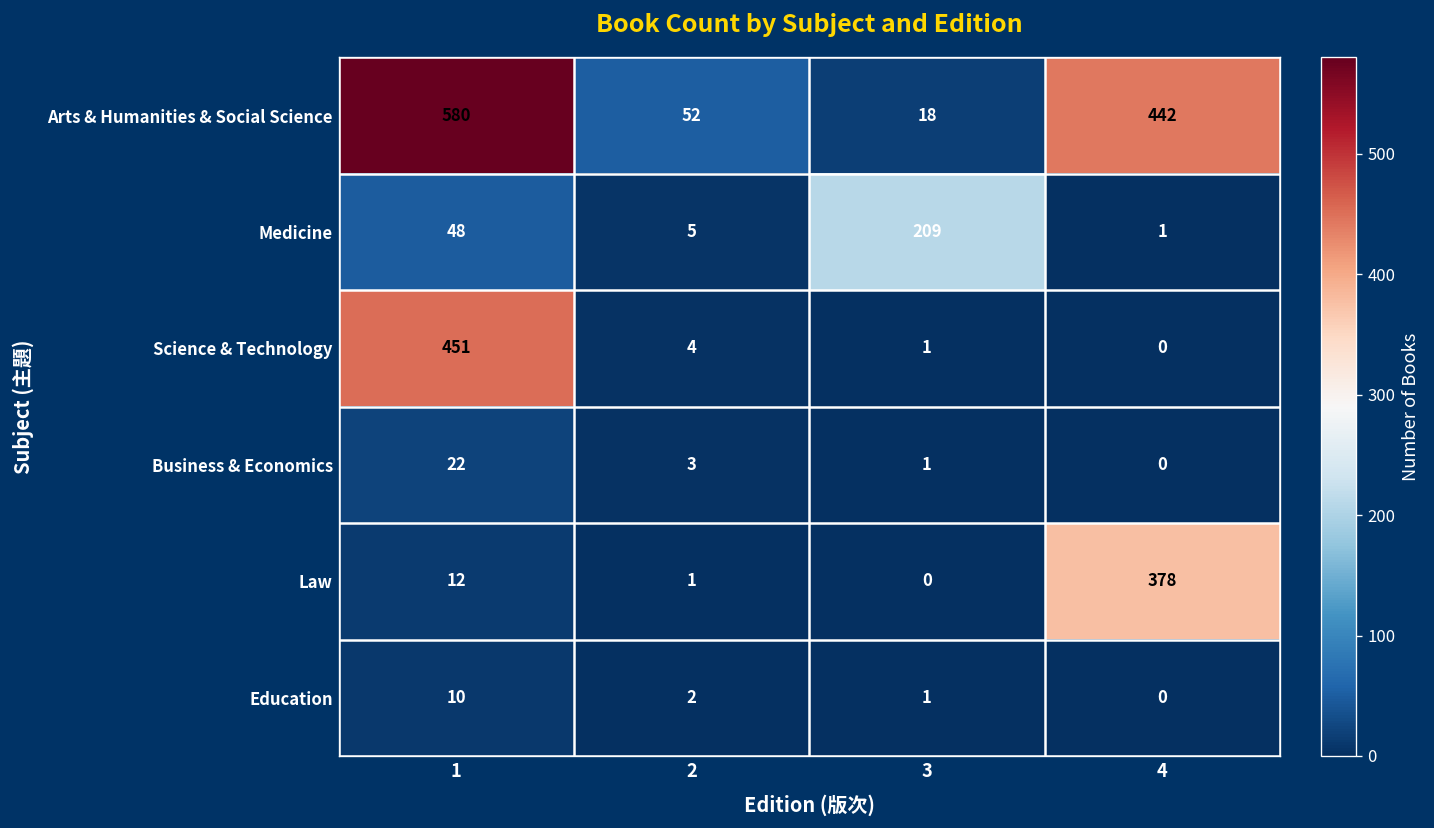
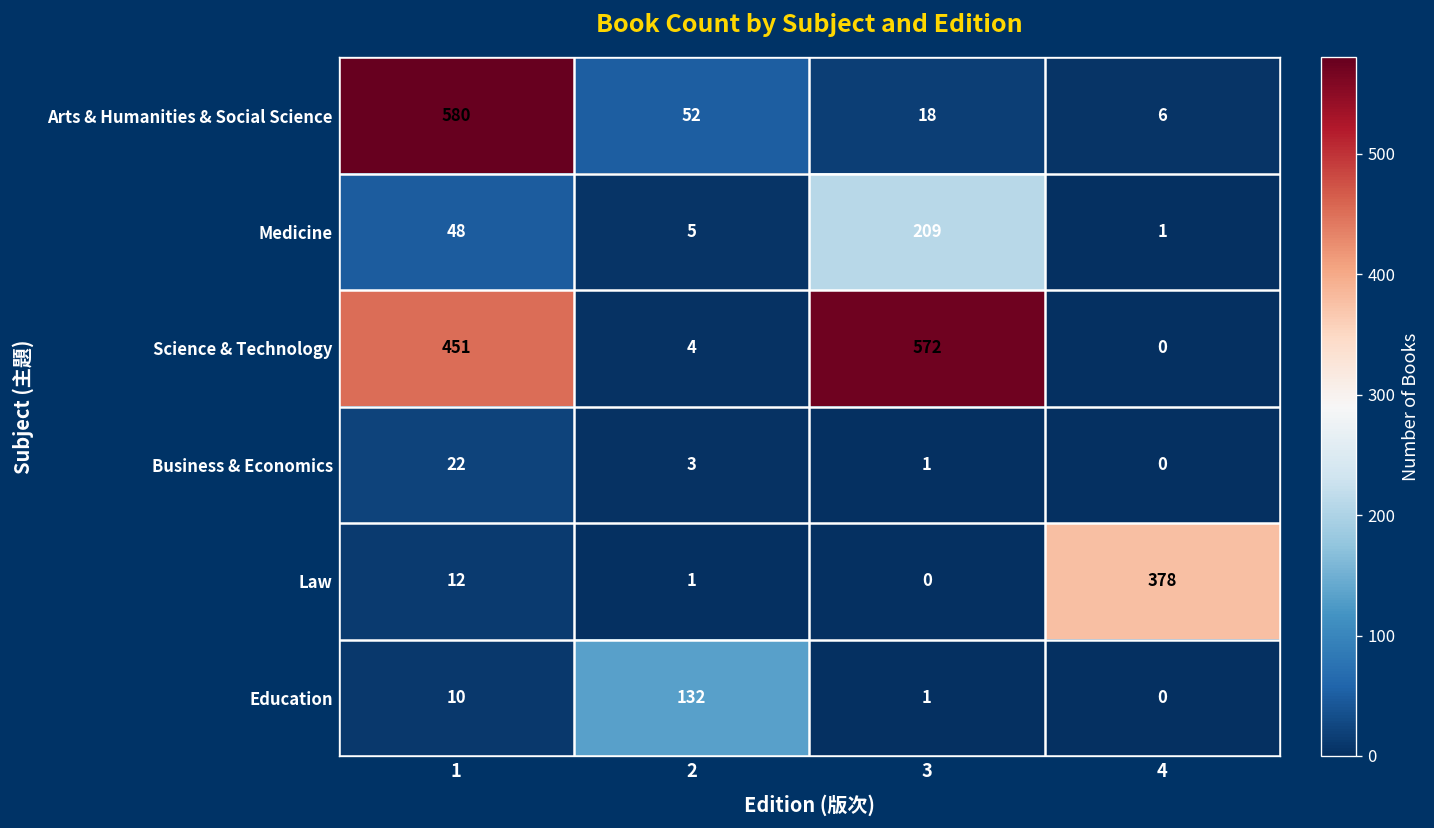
Arts & Humanities & Social Science, 4: 442 -> 6
Science & Technology, 3: 1 -> 572
Education, 2: 2 -> 132
